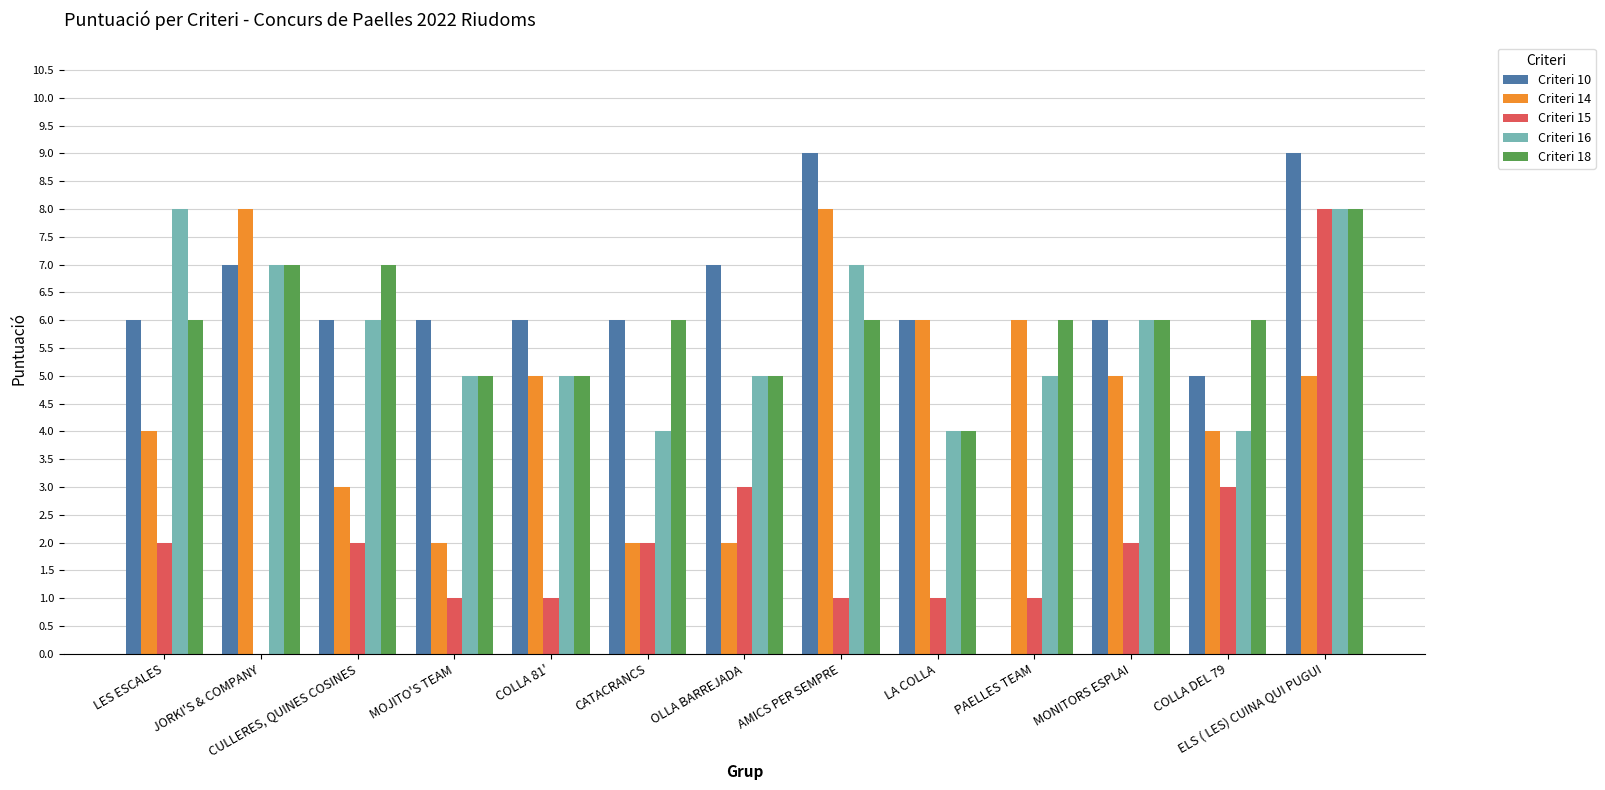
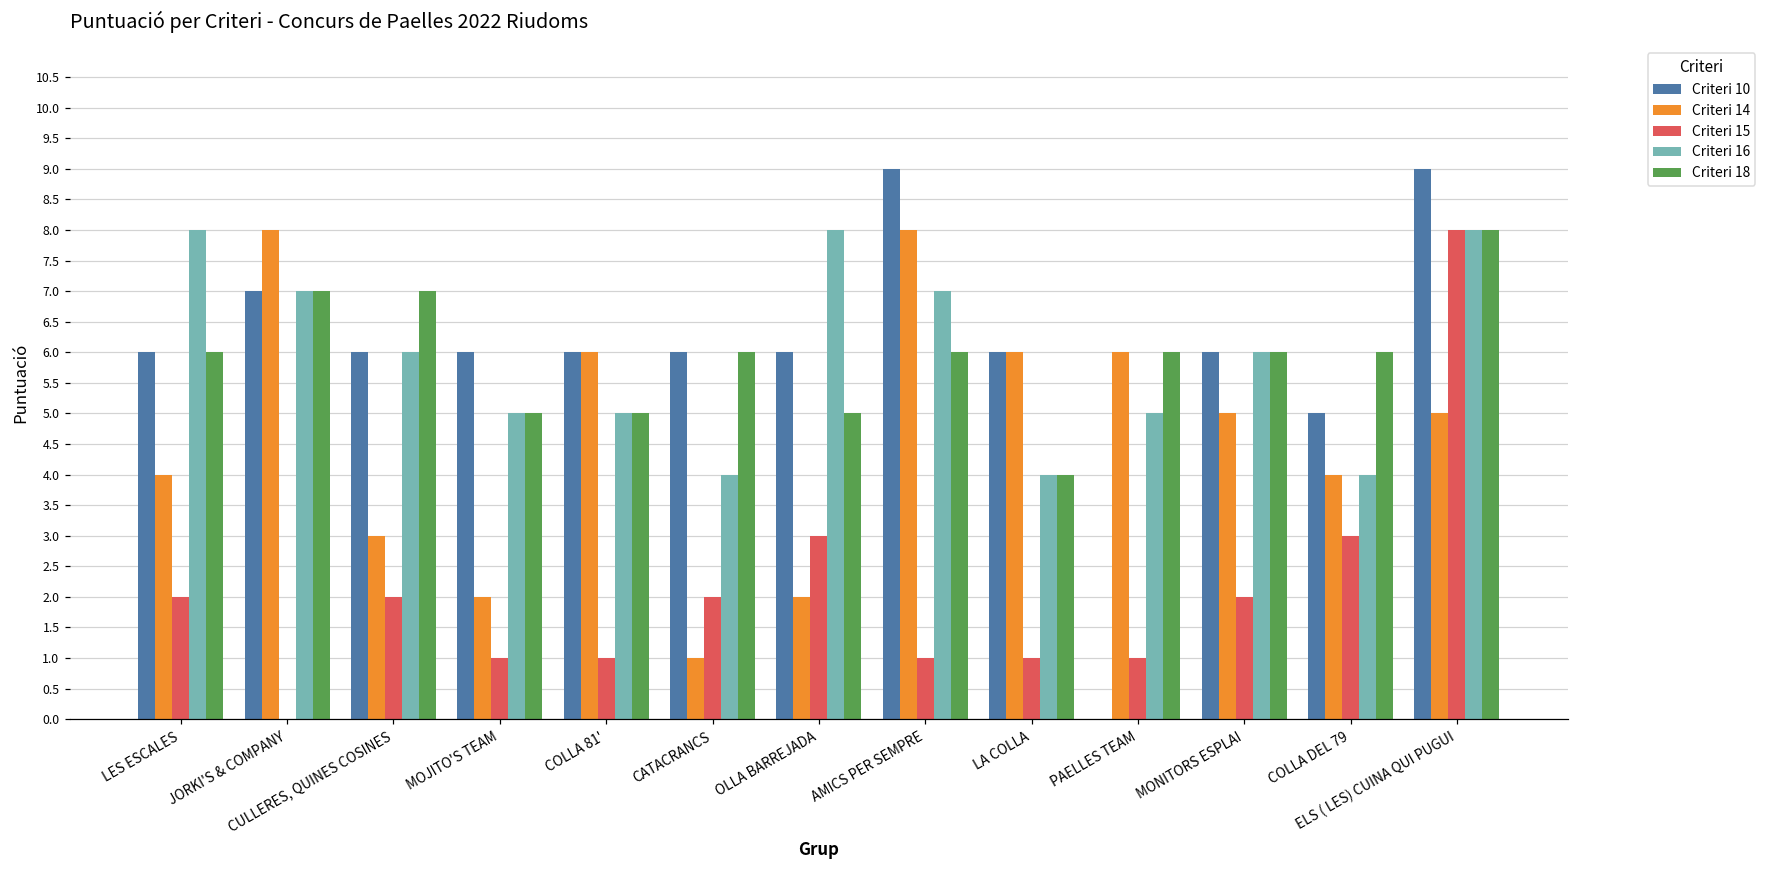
Criteri 14, COLLA 81': 5 -> 6
Criteri 14, CATACRANCS: 2 -> 1
Criteri 10, OLLA BARREJADA: 7 -> 6
Criteri 16, OLLA BARREJADA: 5 -> 8
